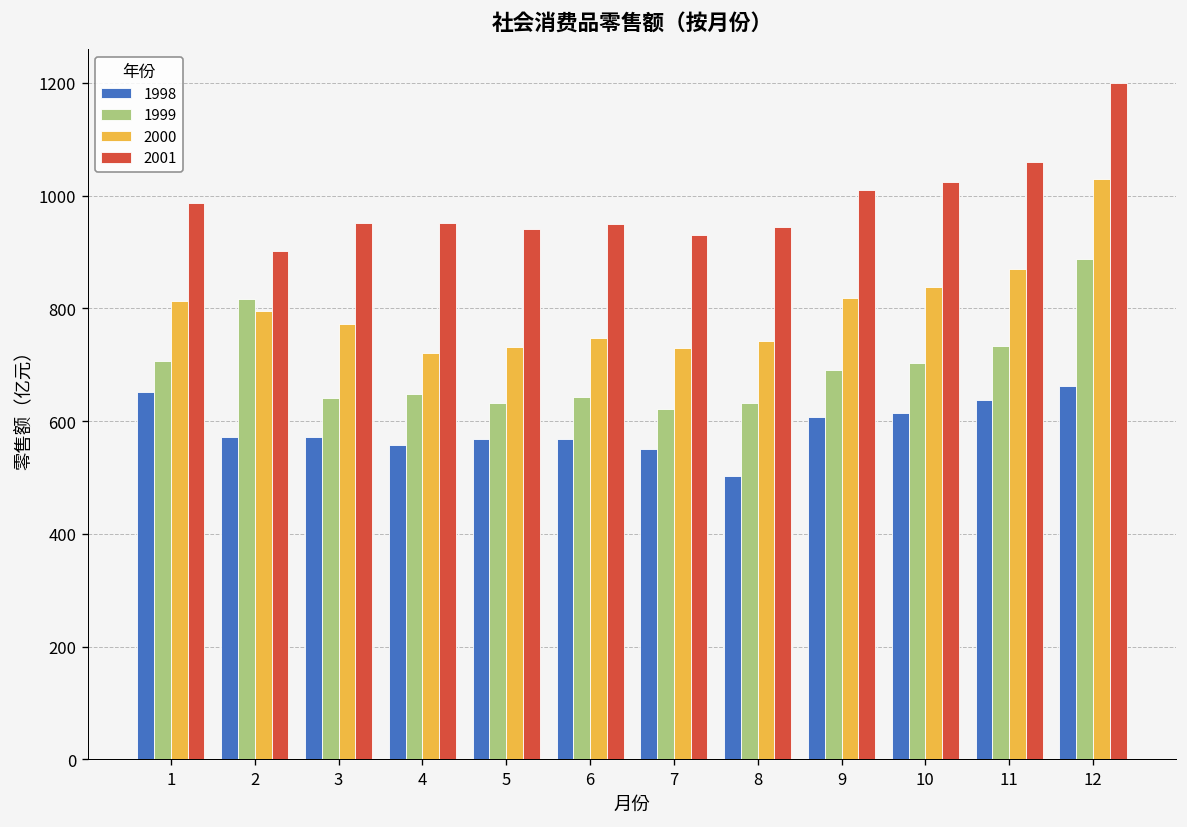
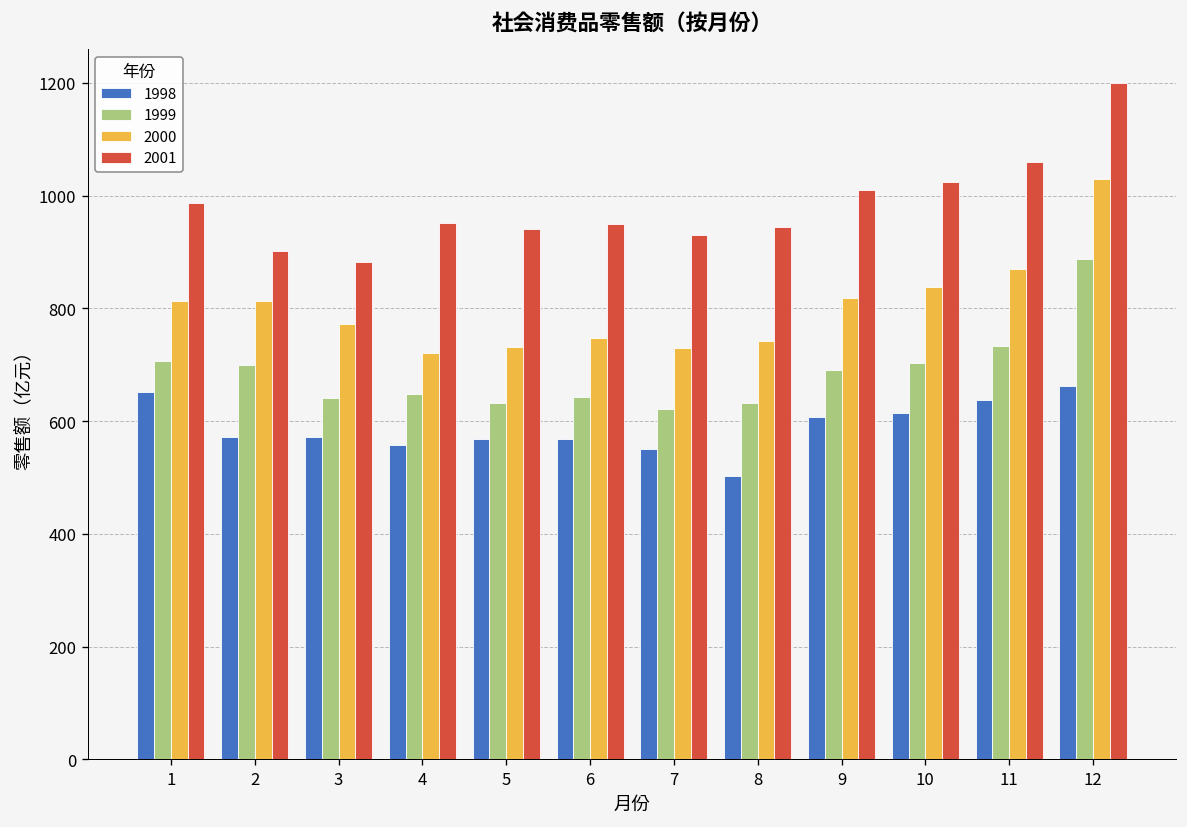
1999, 2: 820 -> 700
2000, 2: 800 -> 810
2001, 3: 950 -> 880
